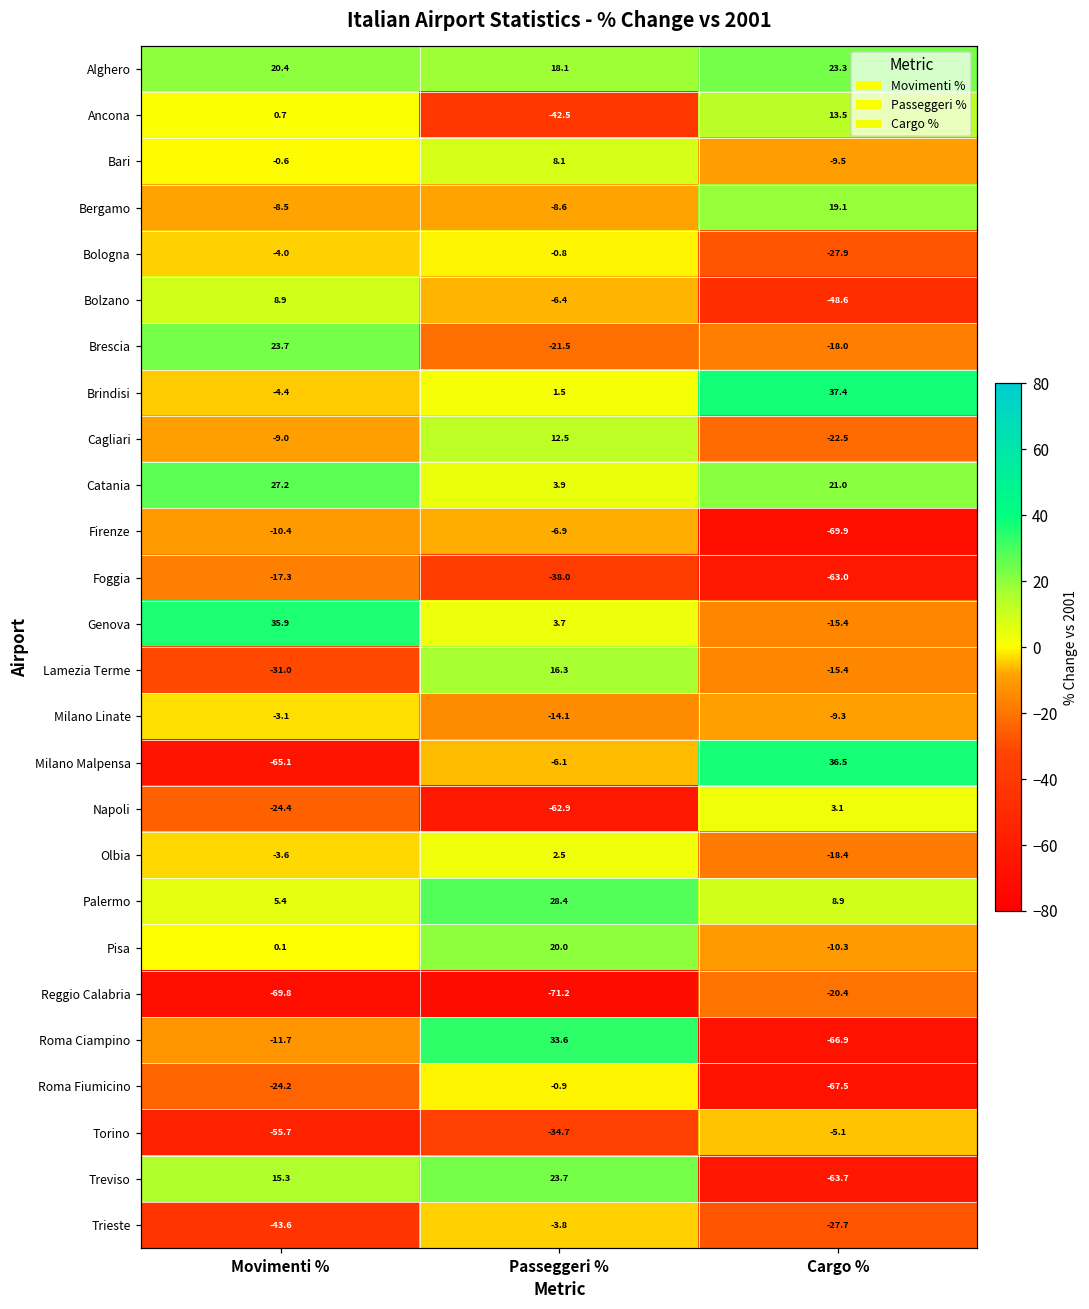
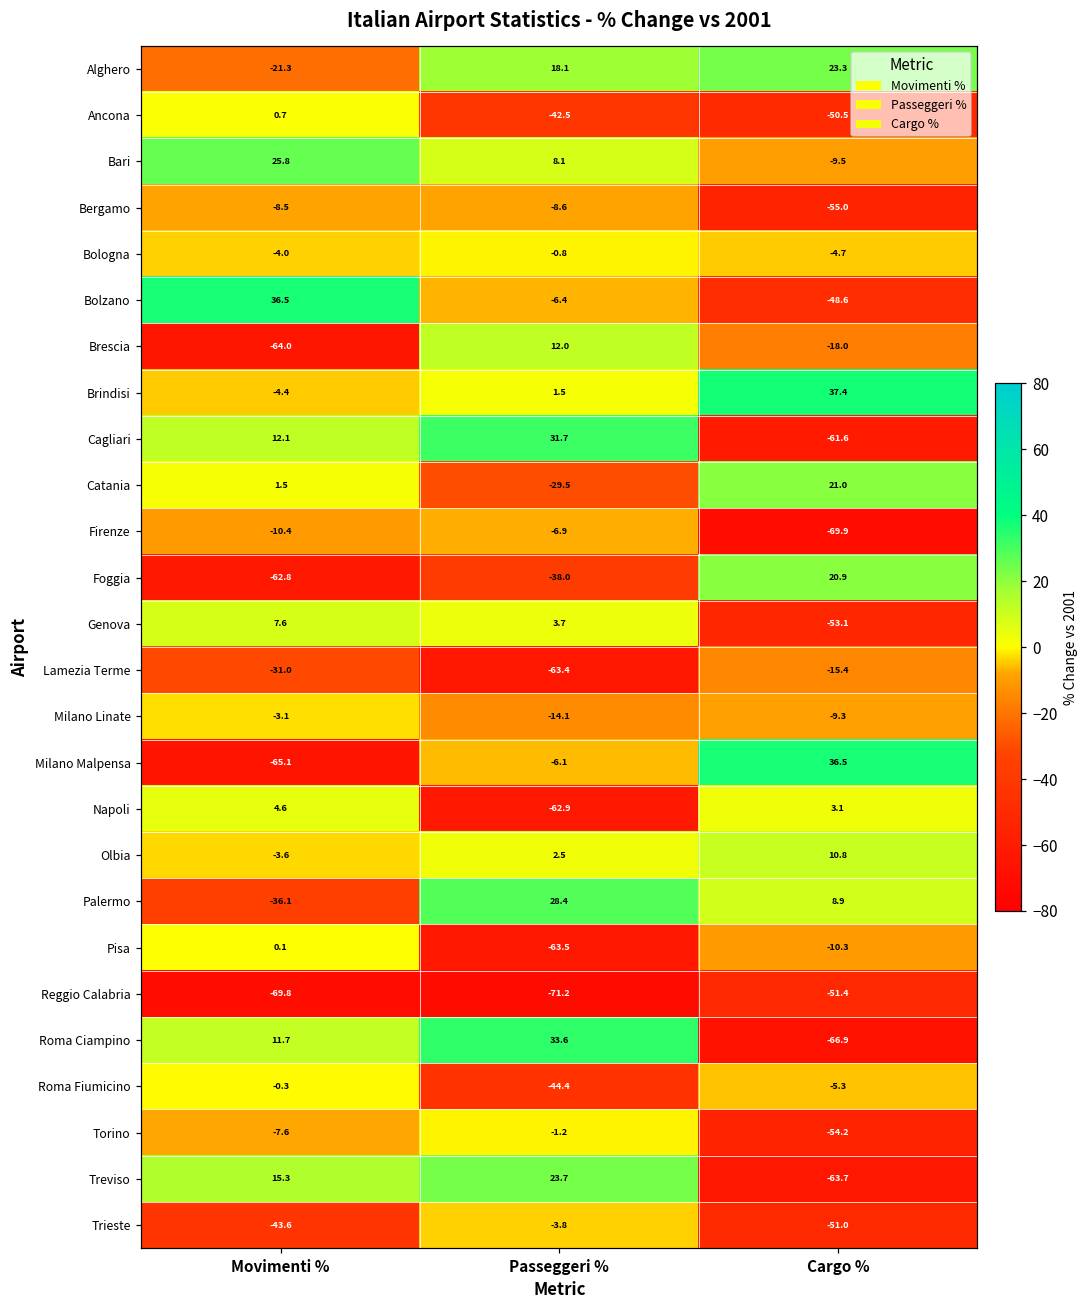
Alghero, Movimenti %: 20.4 -> -21.3
Ancona, Cargo %: 13.5 -> -50.5
Bari, Movimenti %: -0.6 -> 25.8
Bergamo, Cargo %: 19.1 -> -55.0
Bologna, Cargo %: -27.9 -> -4.7
Bolzano, Movimenti %: 8.9 -> 36.5
Brescia, Movimenti %: 23.7 -> -64.0
Brescia, Passeggeri %: -21.5 -> 12.0
Cagliari, Movimenti %: -9.0 -> 12.1
Cagliari, Passeggeri %: 12.5 -> 31.7
Cagliari, Cargo %: -22.5 -> -61.6
Catania, Movimenti %: 27.2 -> 1.5
Catania, Passeggeri %: 3.9 -> -29.5
Foggia, Movimenti %: -17.3 -> -62.8
Foggia, Cargo %: -63.0 -> 20.9
Genova, Movimenti %: 35.9 -> 7.6
Genova, Cargo %: -15.4 -> -53.1
Lamezia Terme, Passeggeri %: 16.3 -> -63.4
Napoli, Movimenti %: -24.4 -> 4.6
Olbia, Cargo %: -18.4 -> 10.8
Palermo, Movimenti %: 5.4 -> -36.1
Pisa, Passeggeri %: 20.0 -> -63.5
Reggio Calabria, Cargo %: -20.4 -> -51.4
Roma Ciampino, Movimenti %: -11.7 -> 11.7
Roma Fiumicino, Movimenti %: -24.2 -> -0.3
Roma Fiumicino, Passeggeri %: -0.9 -> -44.4
Roma Fiumicino, Cargo %: -67.5 -> -5.3
Torino, Movimenti %: -55.7 -> -7.6
Torino, Passeggeri %: -34.7 -> -1.2
Torino, Cargo %: -5.1 -> -54.2
Trieste, Cargo %: -27.7 -> -51.0
